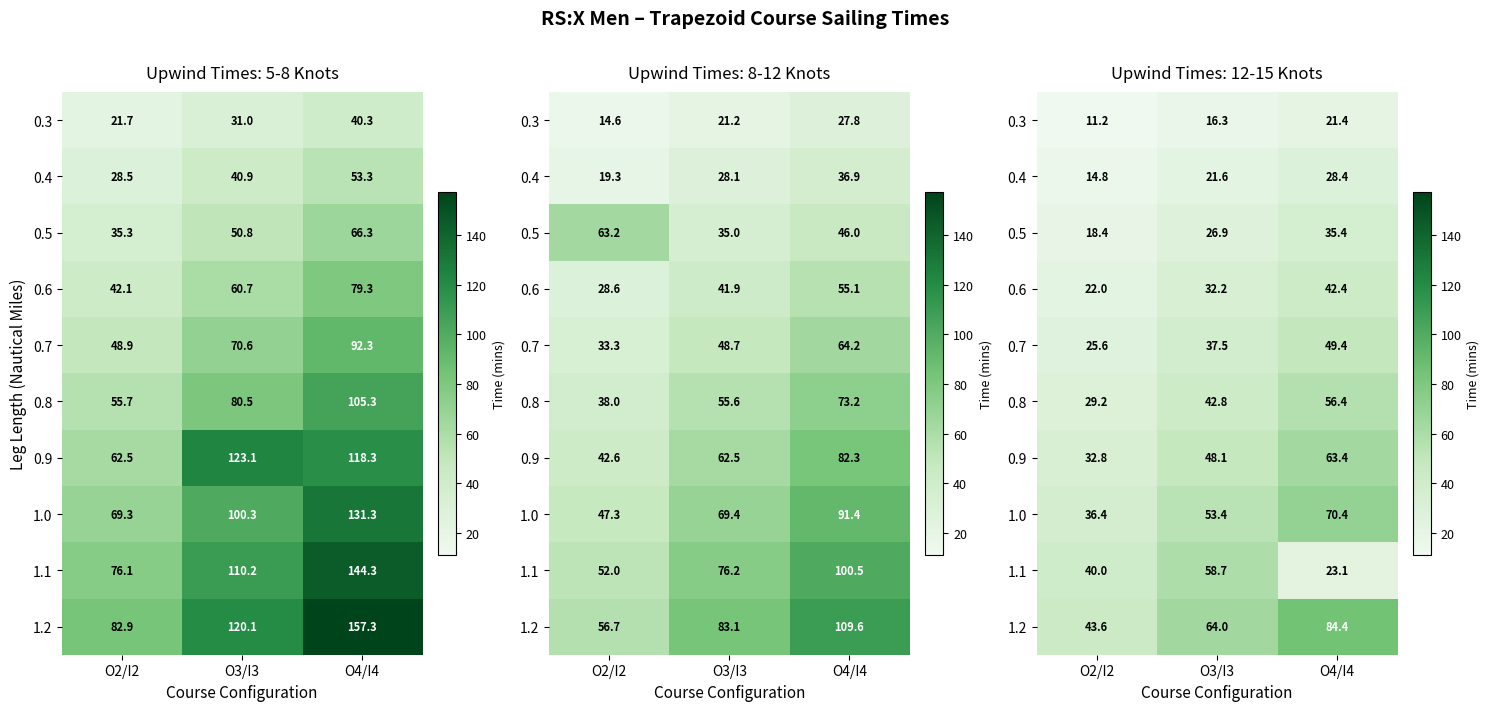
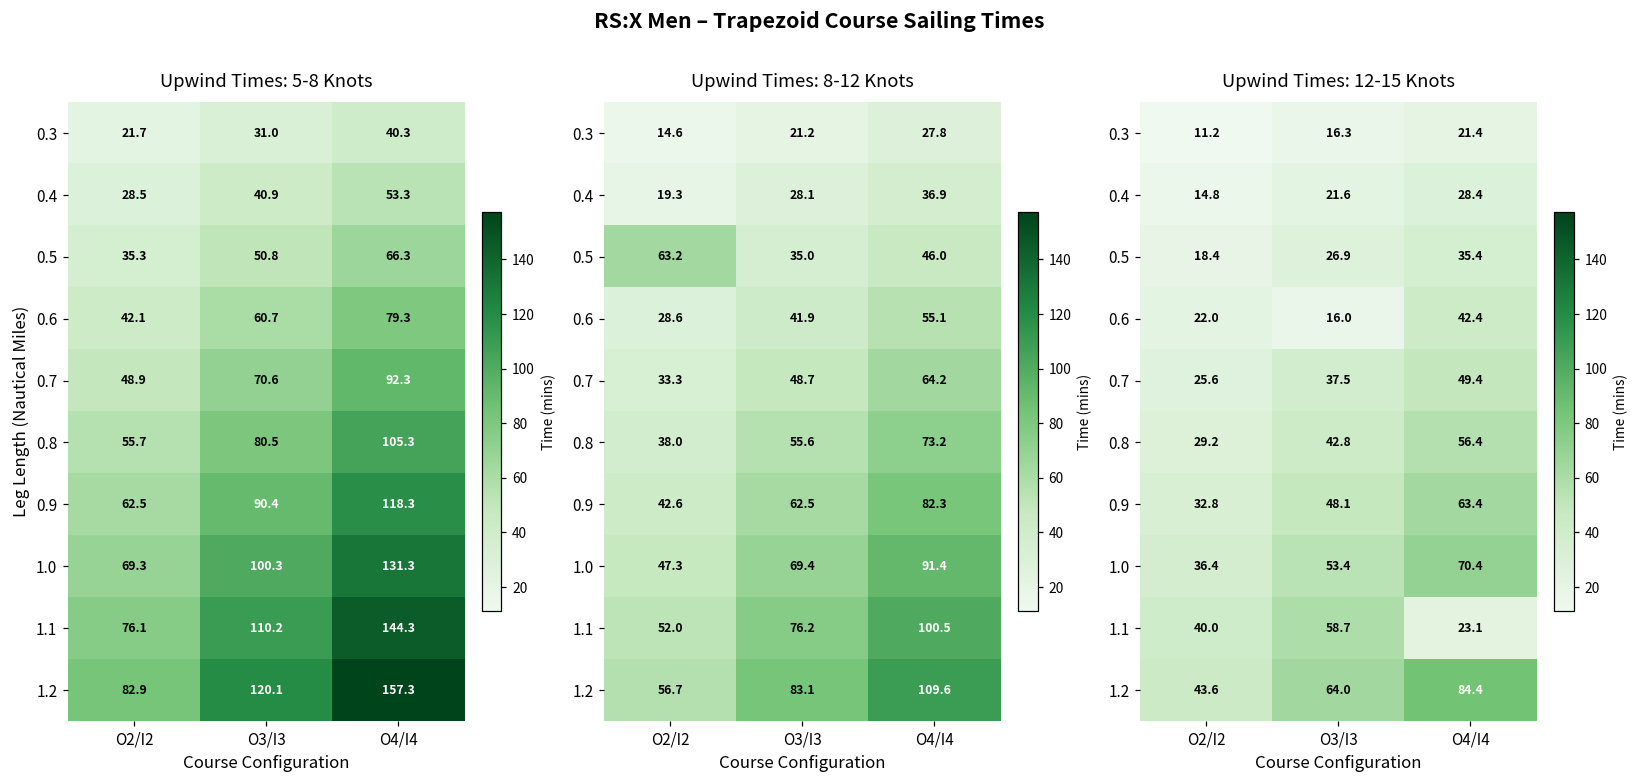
Upwind Times: 5-8 Knots, 0.9, O3/I3: 123.1 -> 90.4
Upwind Times: 12-15 Knots, 0.6, O3/I3: 32.2 -> 16.0
